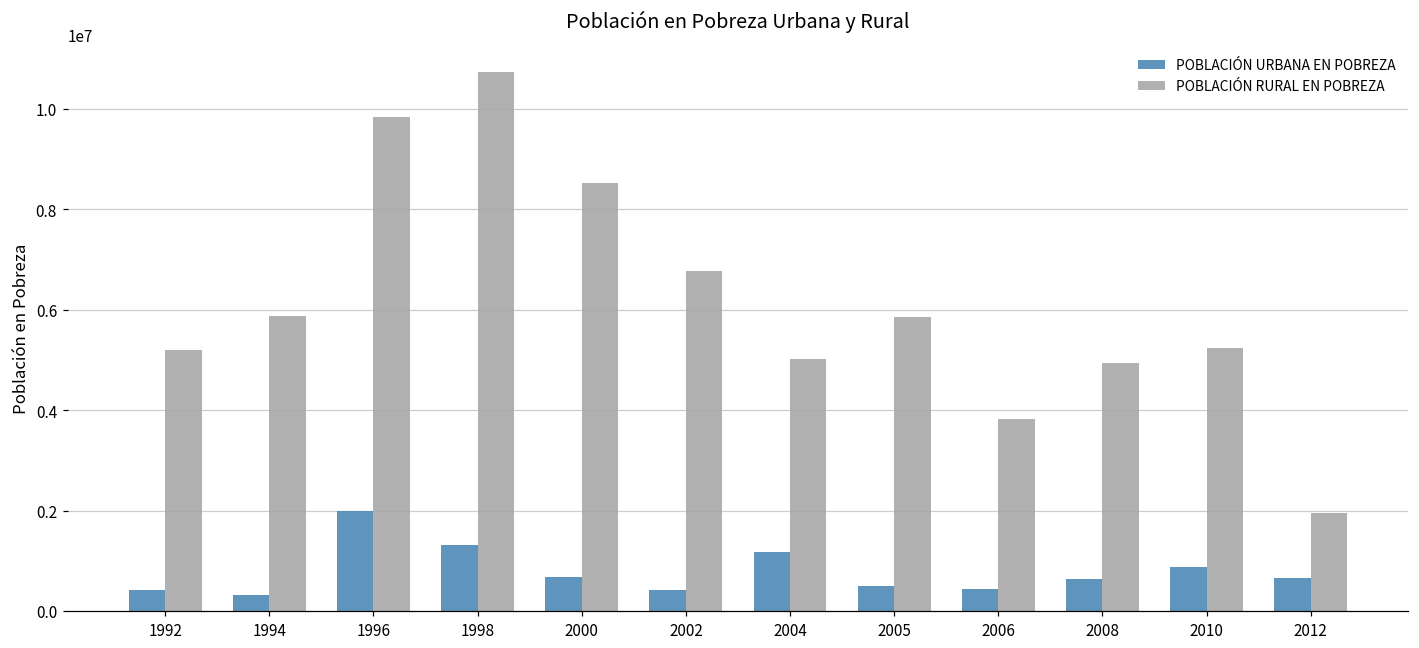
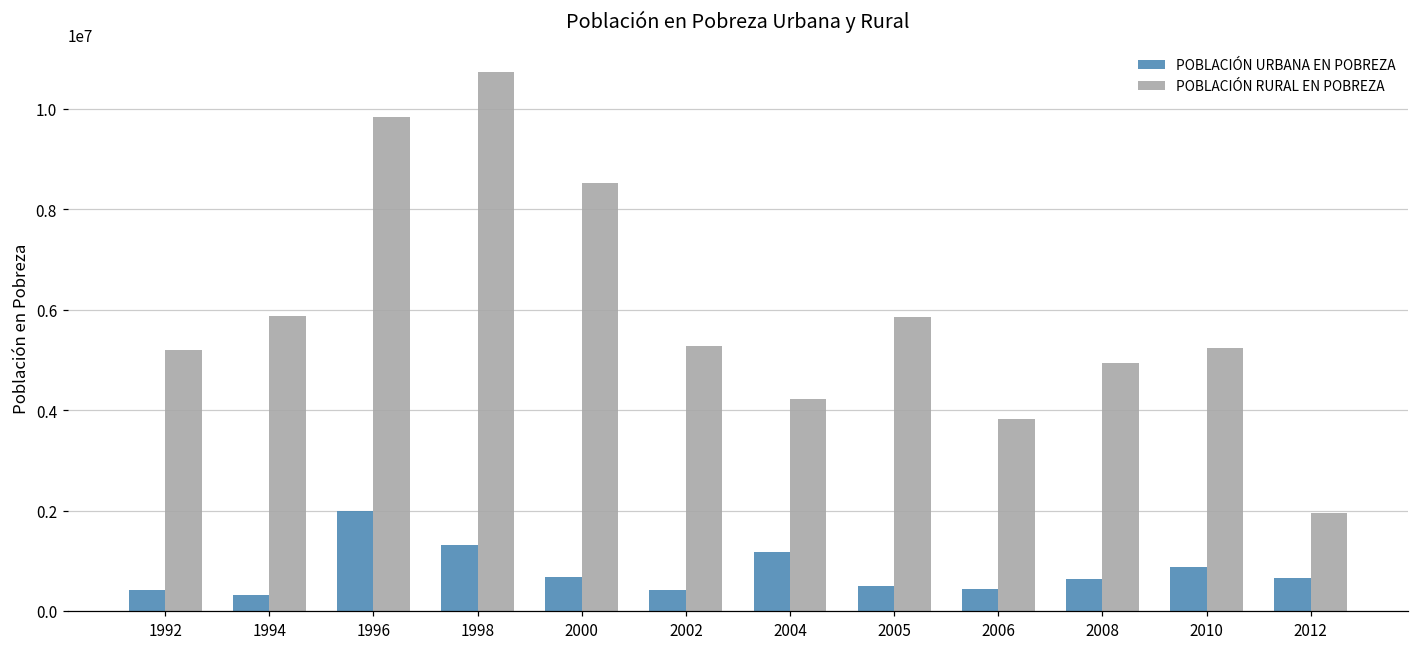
POBLACIÓN RURAL EN POBREZA, 2002: 6800000 -> 5300000
POBLACIÓN RURAL EN POBREZA, 2004: 5000000 -> 4200000
